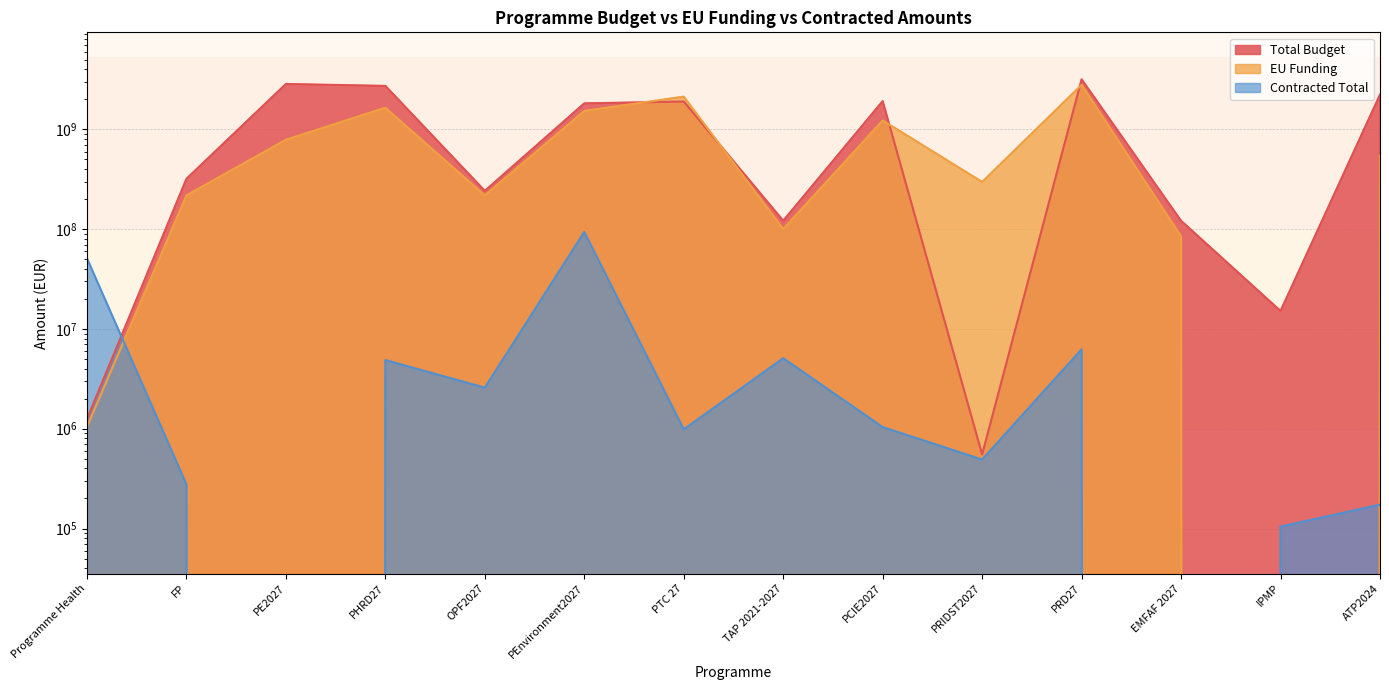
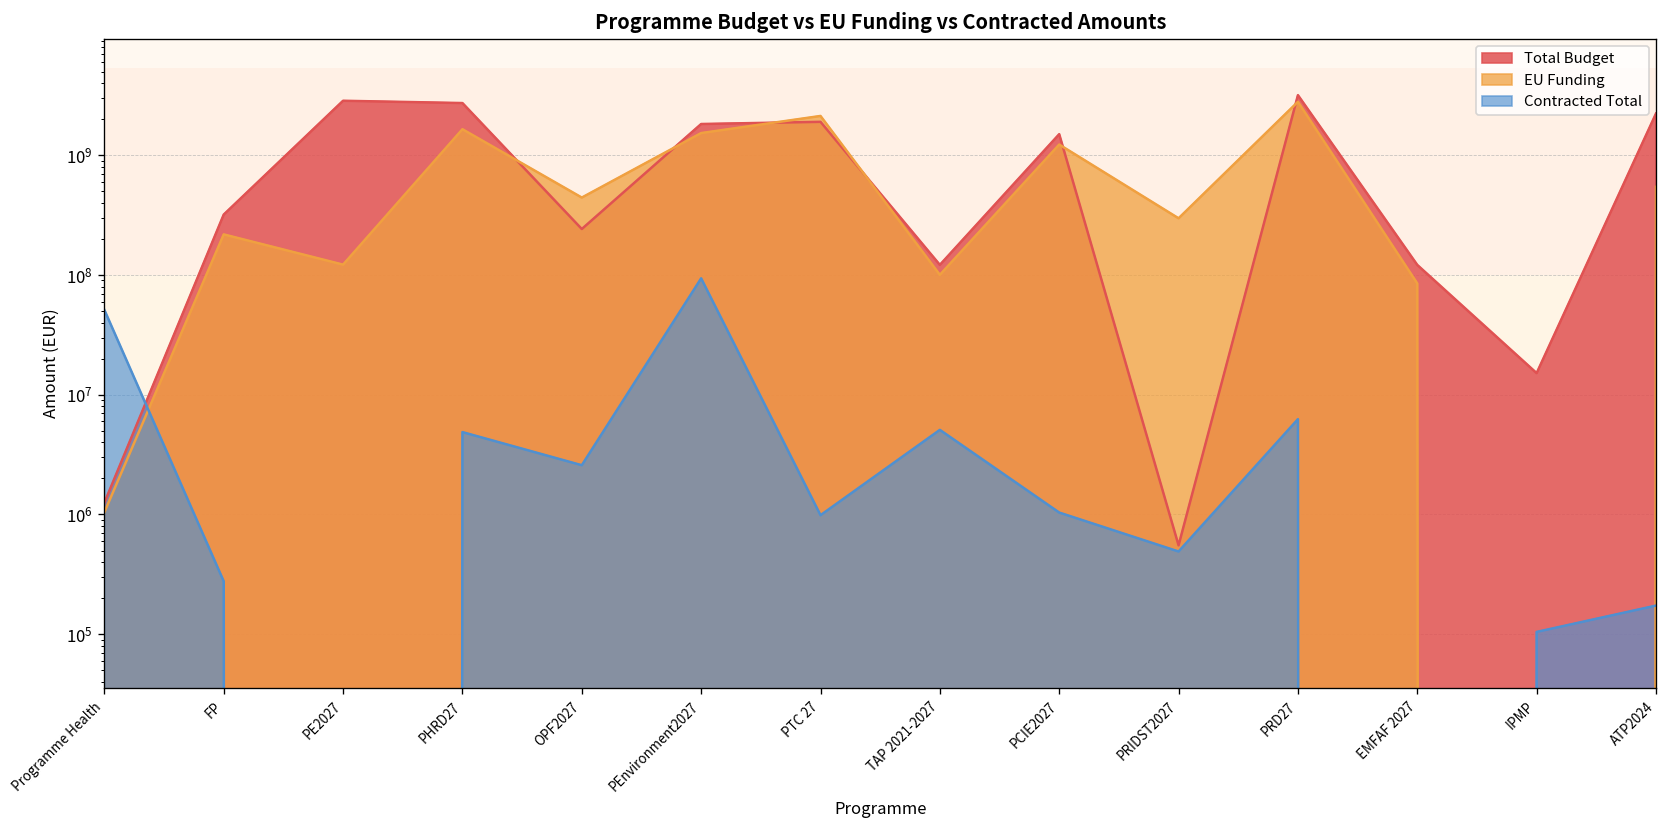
EU Funding, PE2027: 800000000 -> 120000000
EU Funding, OPF2027: 220000000 -> 400000000
Total Budget, PCIE2027: 1900000000 -> 1500000000
